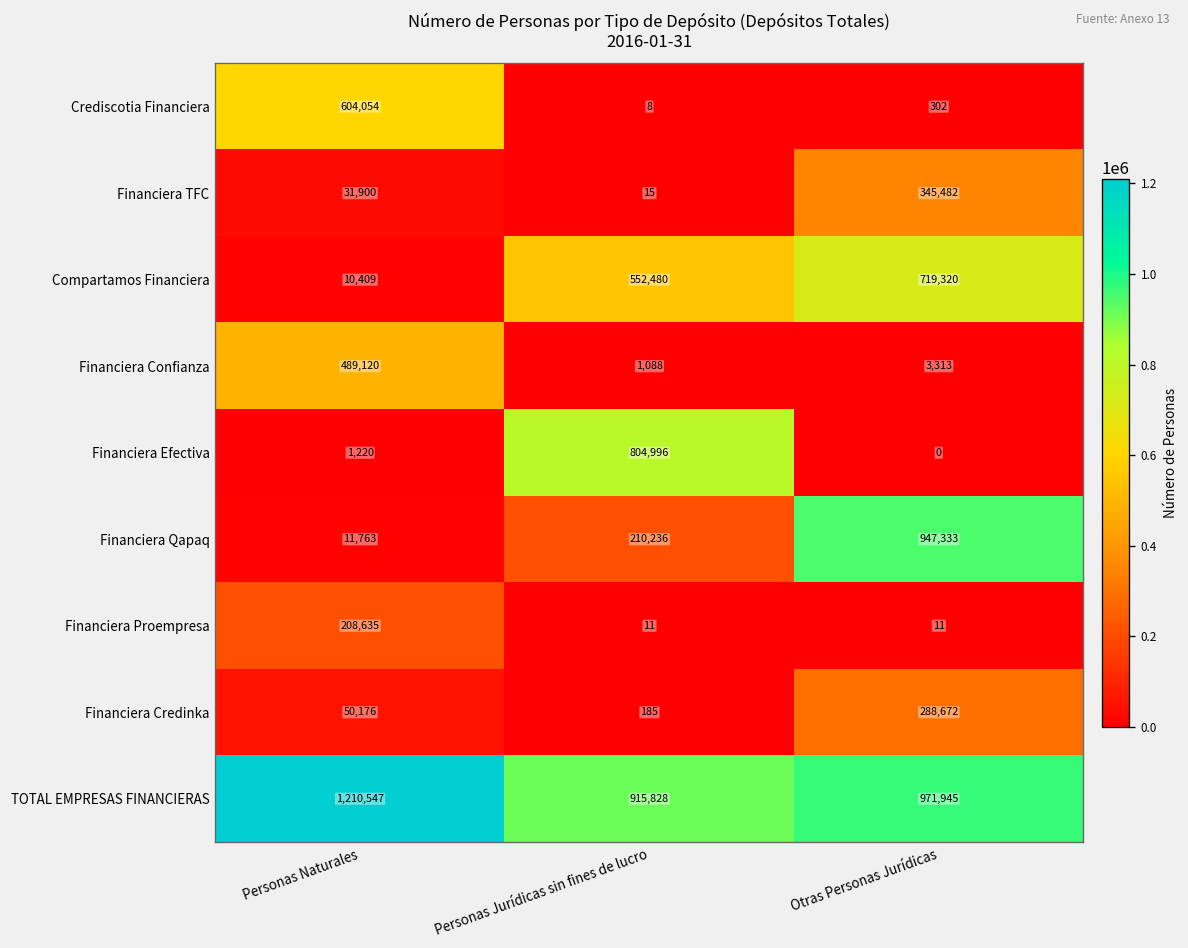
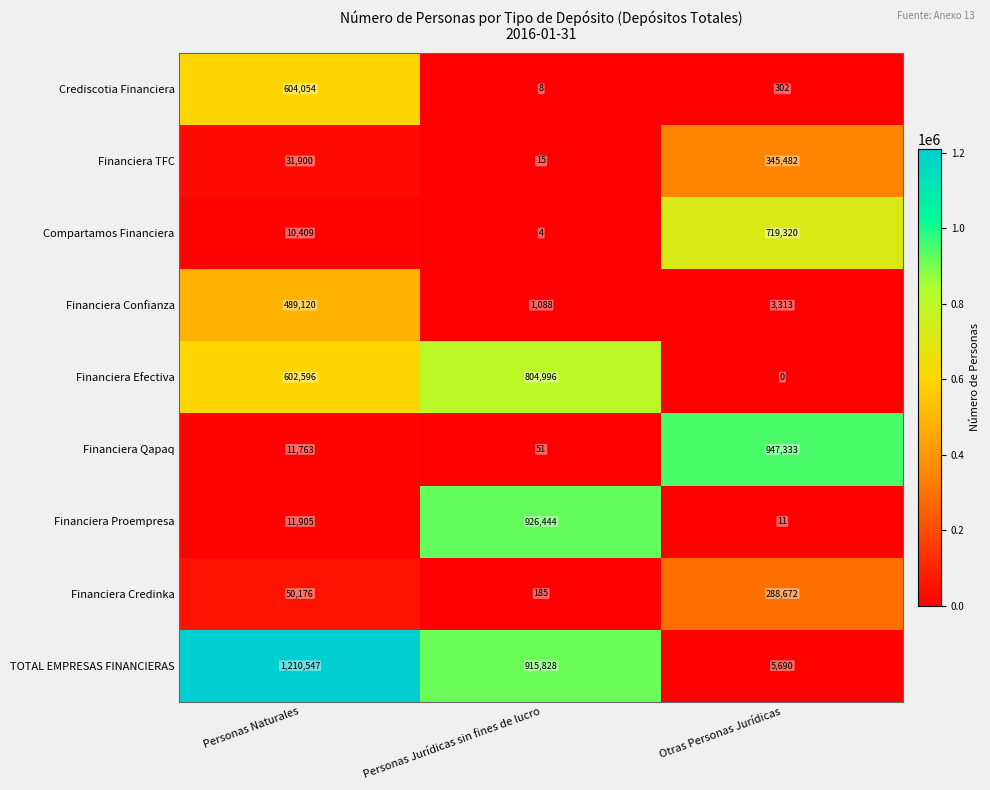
Compartamos Financiera, Personas Jurídicas sin fines de lucro: 552,480 -> 4
Financiera Efectiva, Personas Naturales: 1,220 -> 602,596
Financiera Qapaq, Personas Jurídicas sin fines de lucro: 210,236 -> 51
Financiera Proempresa, Personas Naturales: 208,635 -> 11,905
Financiera Proempresa, Personas Jurídicas sin fines de lucro: 11 -> 926,444
TOTAL EMPRESAS FINANCIERAS, Otras Personas Jurídicas: 971,945 -> 5,690
